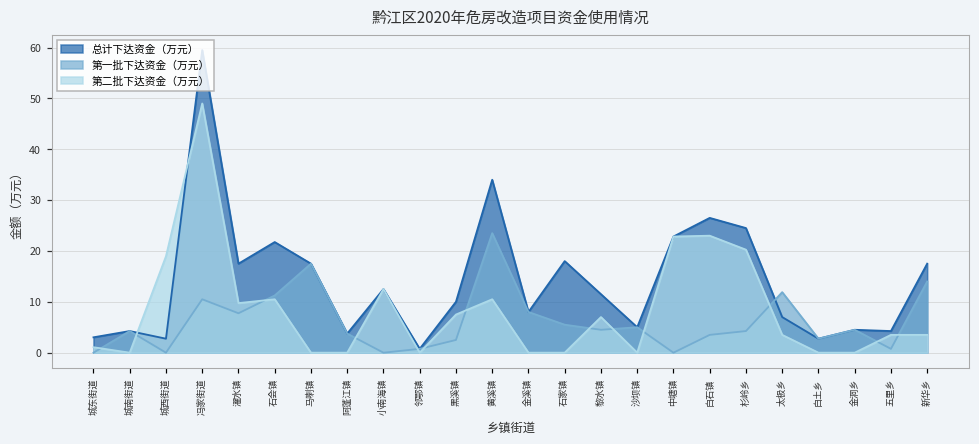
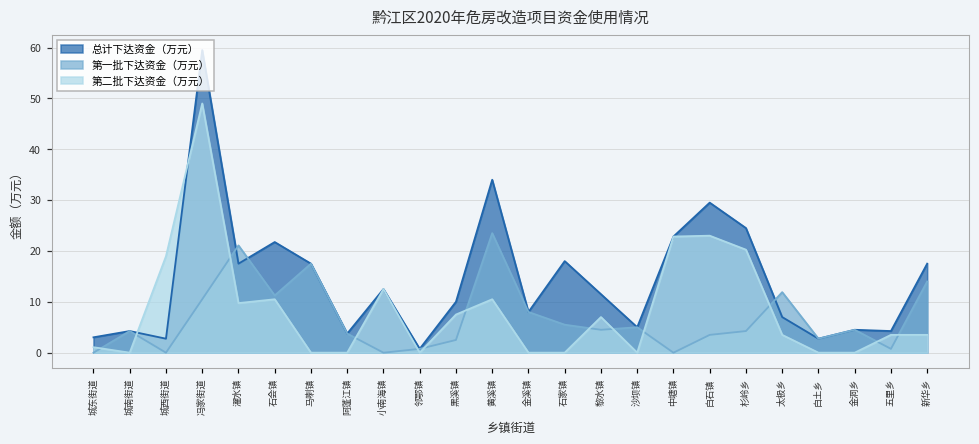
第一批下达资金（万元）, 濯水镇: 8 -> 21
总计下达资金（万元）, 白石镇: 27 -> 30
